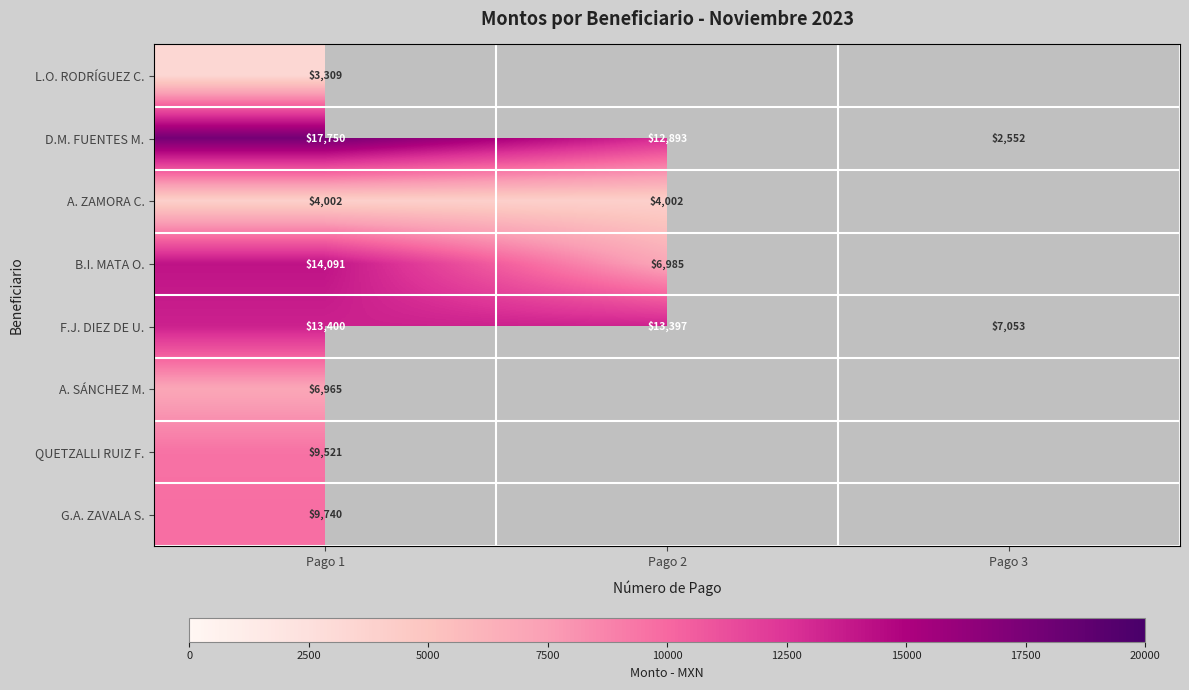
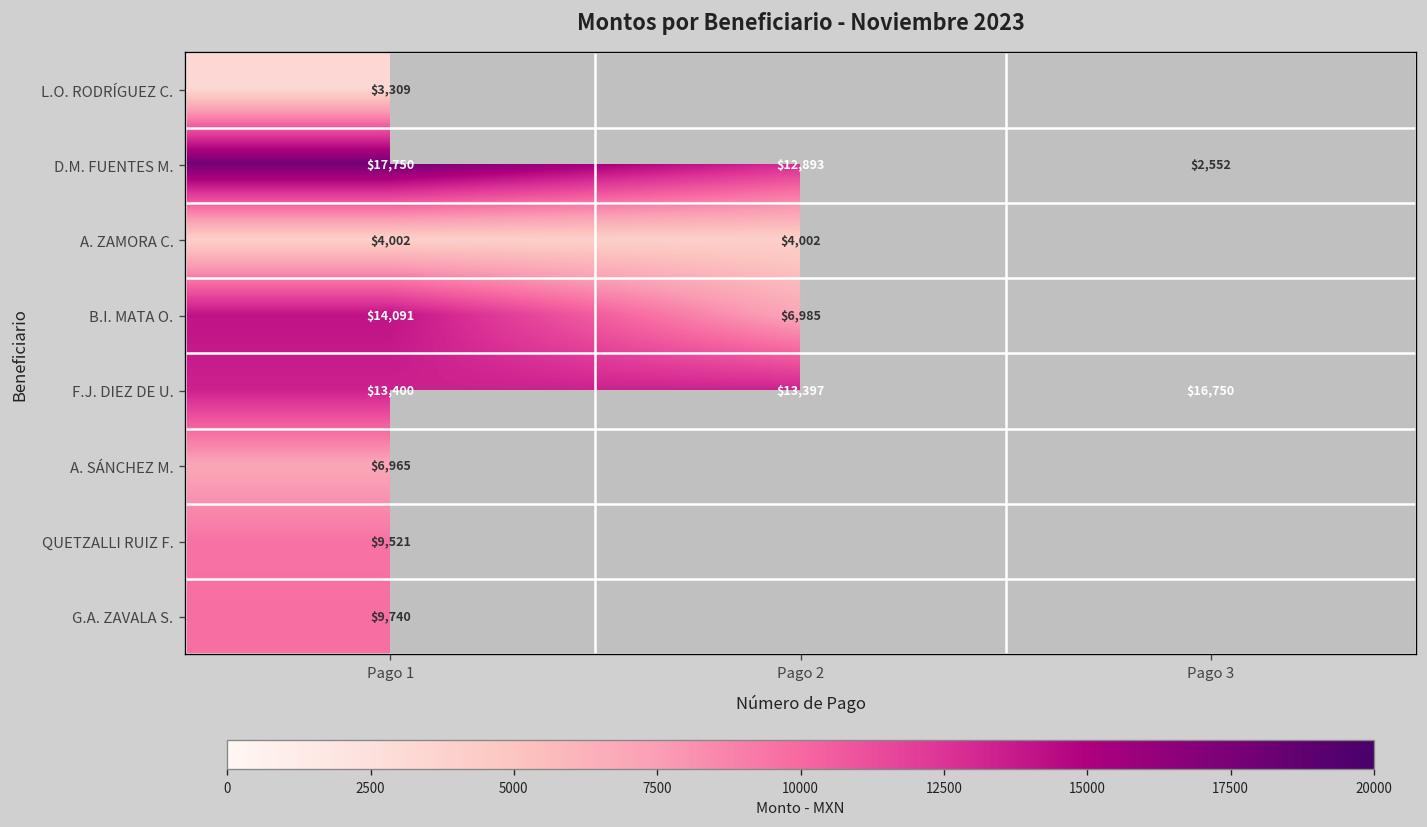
F.J. DIEZ DE U., Pago 3: $7,053 -> $16,750
